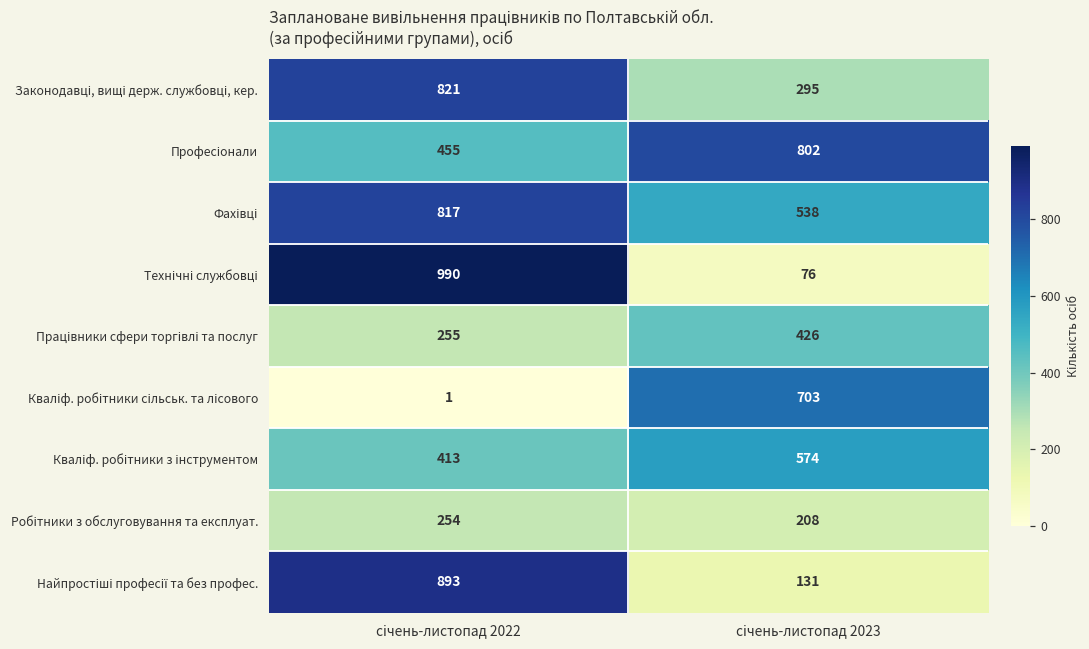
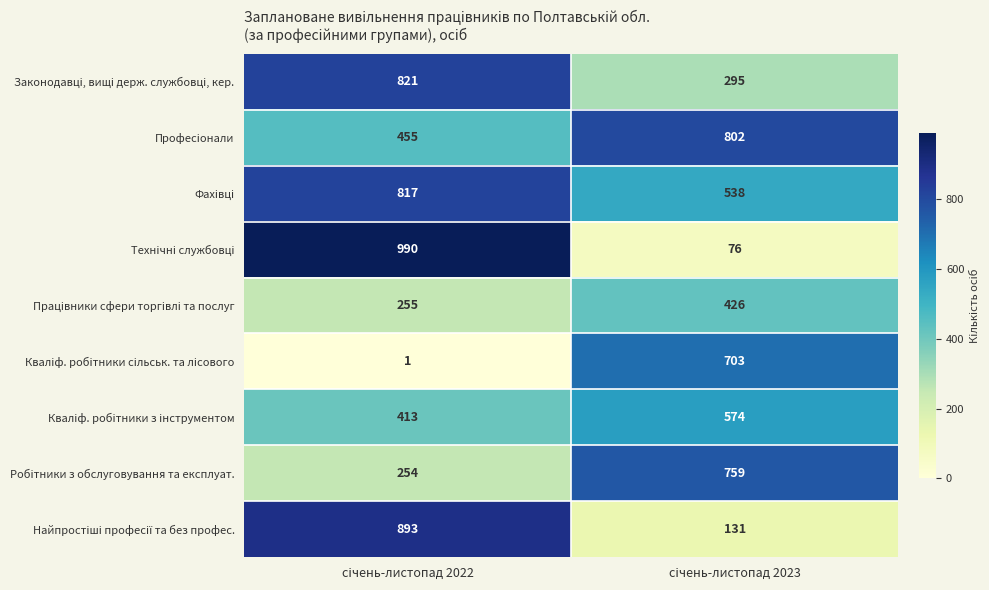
Робітники з обслуговування та експлуат., січень-листопад 2023: 208 -> 759
